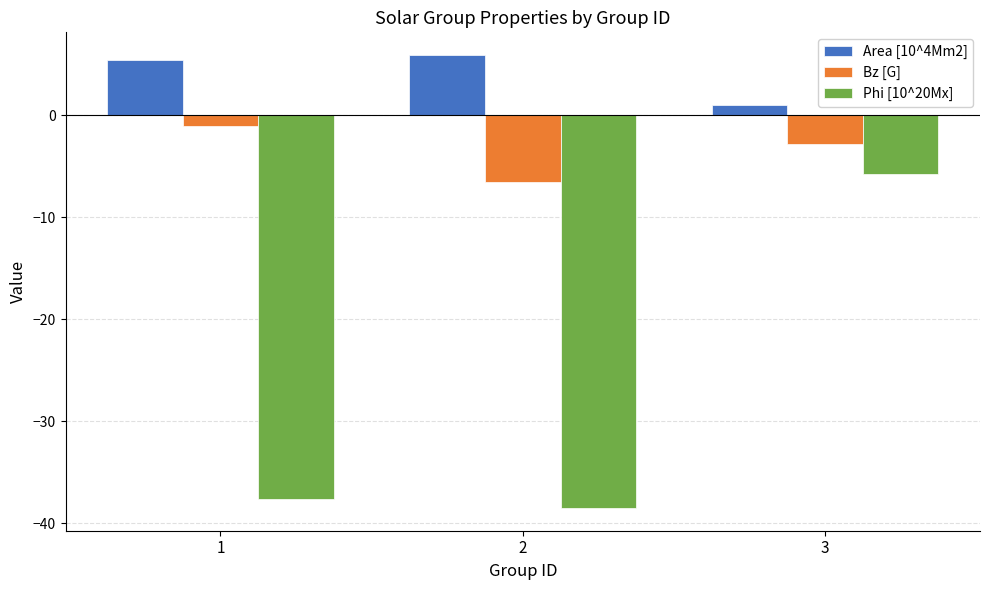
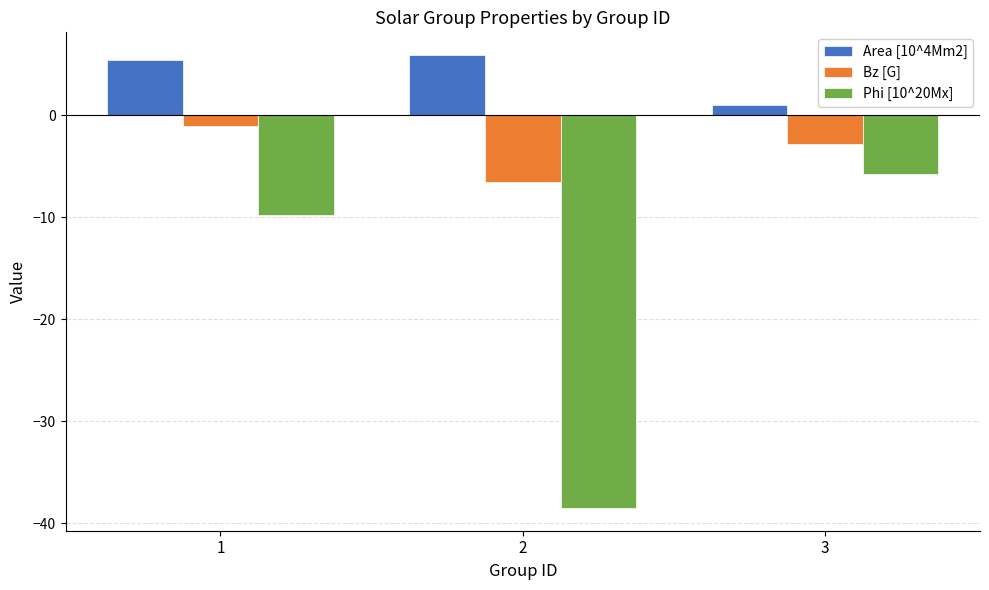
Phi [10^20Mx], 1: -37.6 -> -9.8
